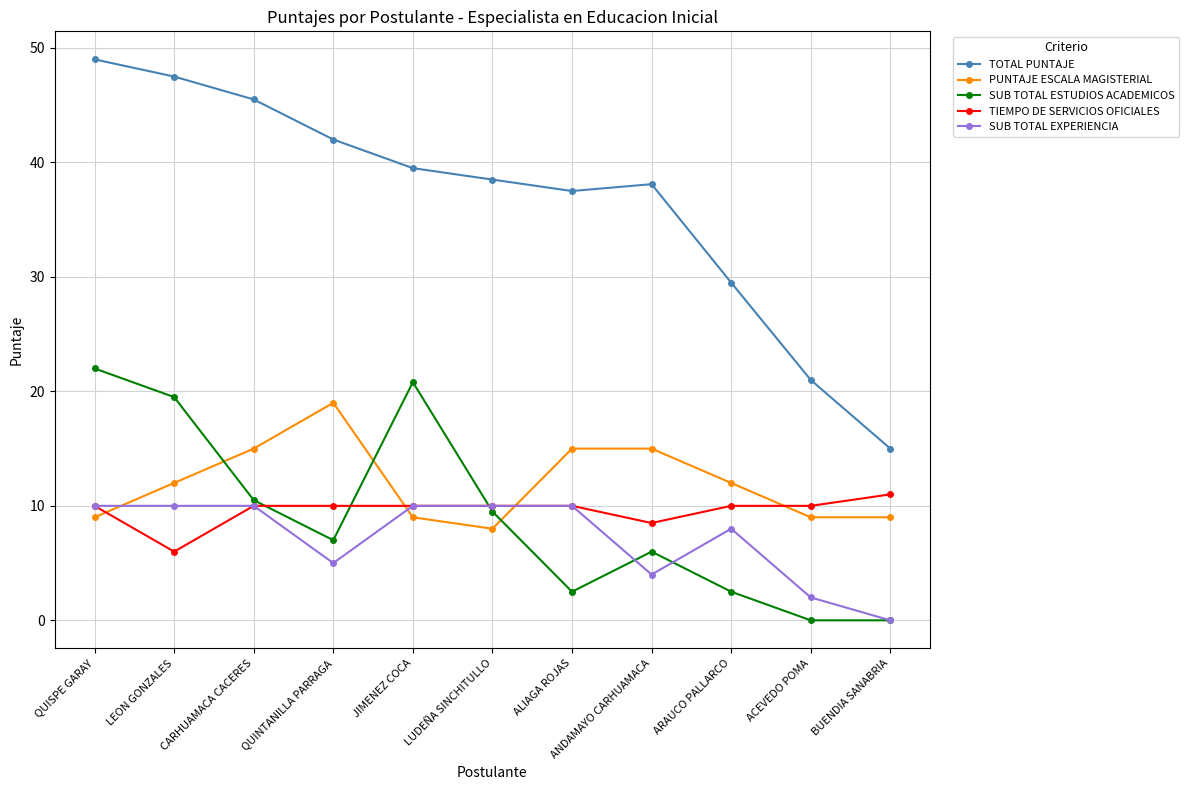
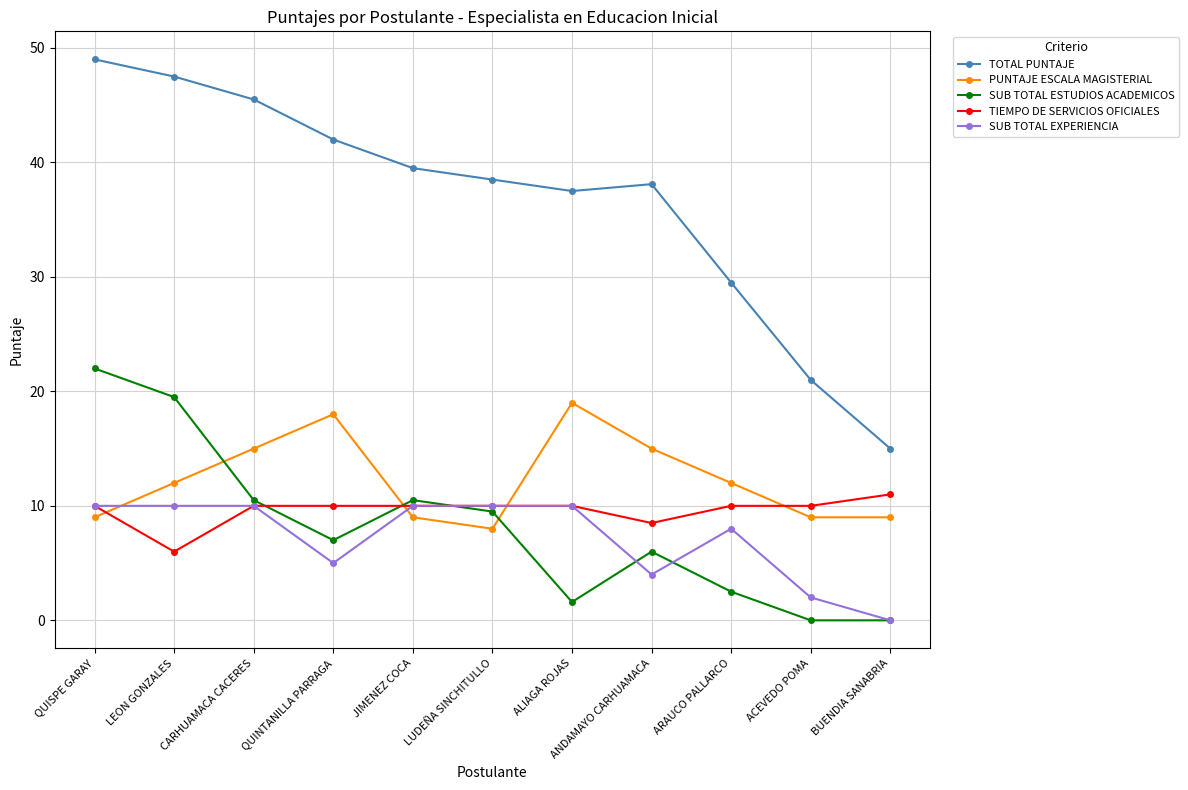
PUNTAJE ESCALA MAGISTERIAL, QUINTANILLA PARRAGA: 19 -> 18
SUB TOTAL ESTUDIOS ACADEMICOS, JIMENEZ COCA: 20.8 -> 10.5
PUNTAJE ESCALA MAGISTERIAL, ALIAGA ROJAS: 15 -> 19
SUB TOTAL ESTUDIOS ACADEMICOS, ALIAGA ROJAS: 2.5 -> 1.6
